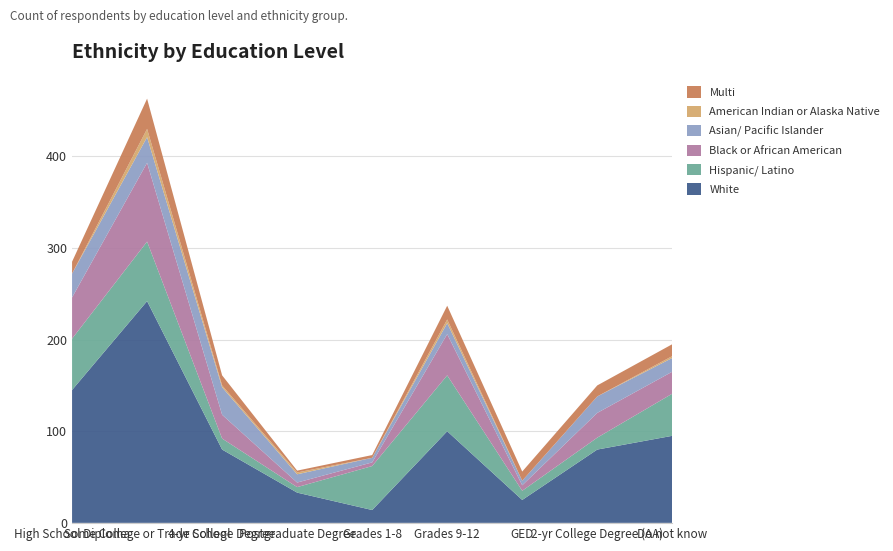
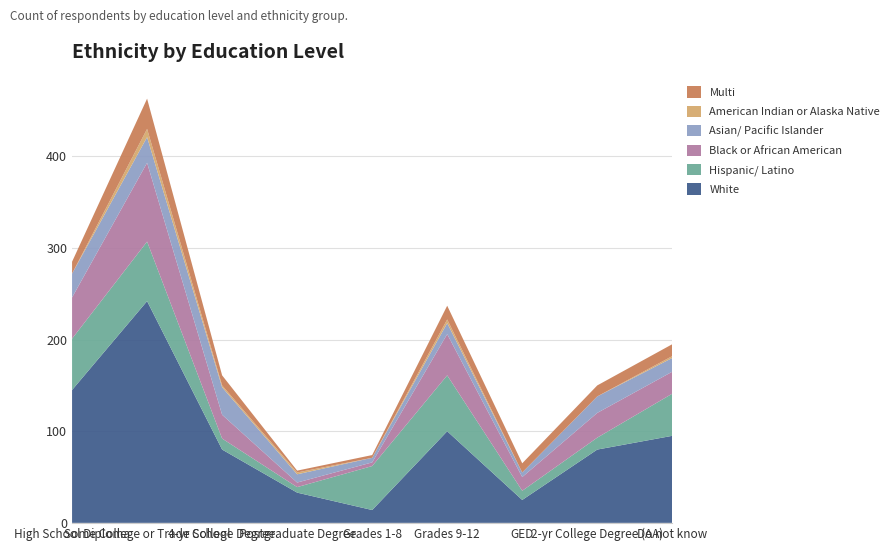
Black or African American, GED: 10 -> 20
